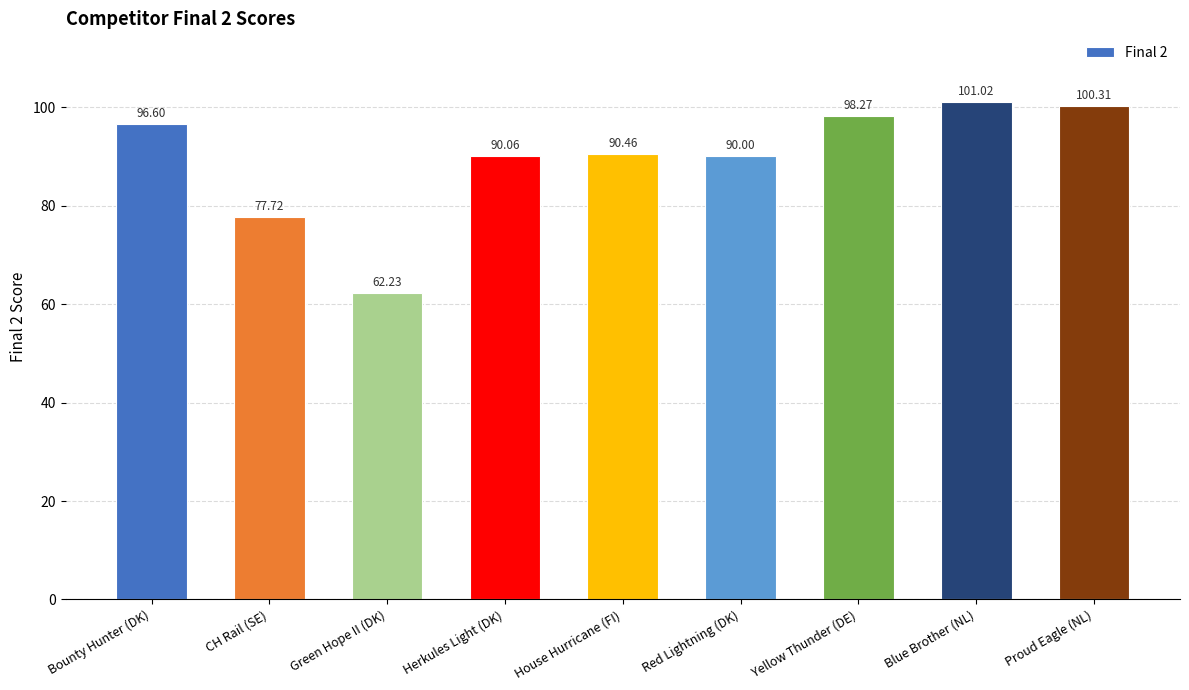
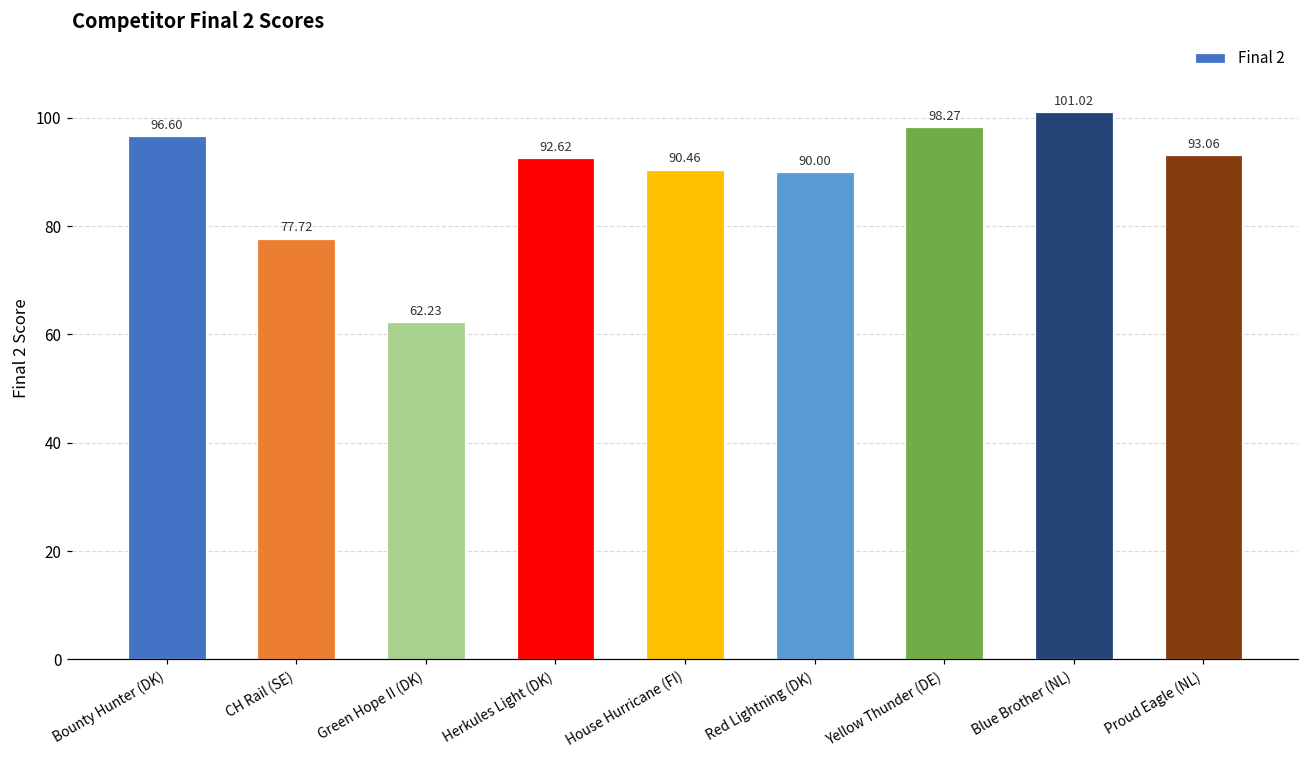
Herkules Light (DK): 90.06 -> 92.62
Proud Eagle (NL): 100.31 -> 93.06
